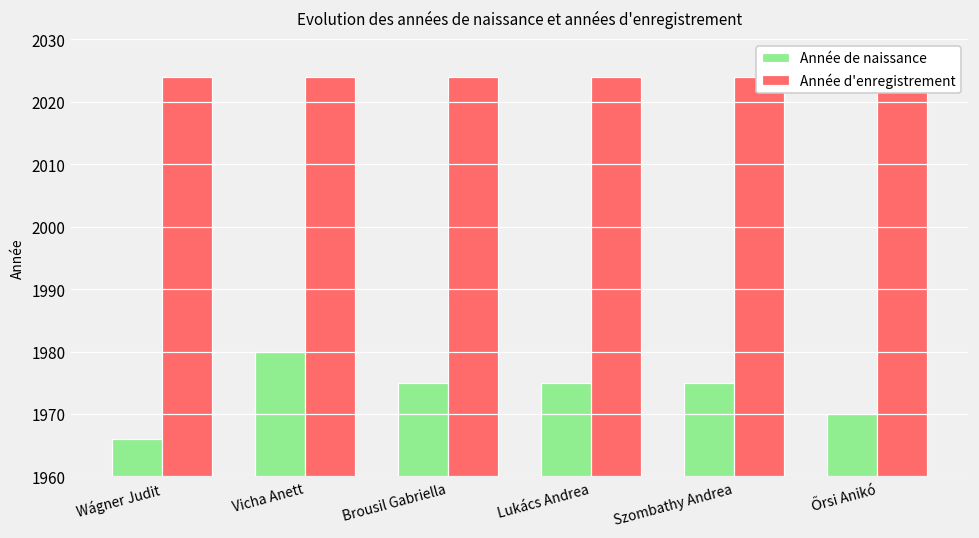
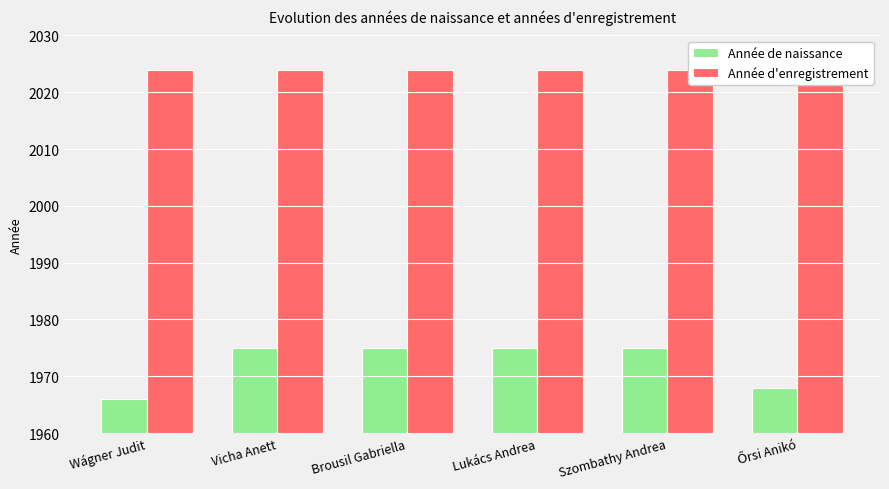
Année de naissance, Vicha Anett: 1980 -> 1975
Année de naissance, Őrsi Anikó: 1970 -> 1968
